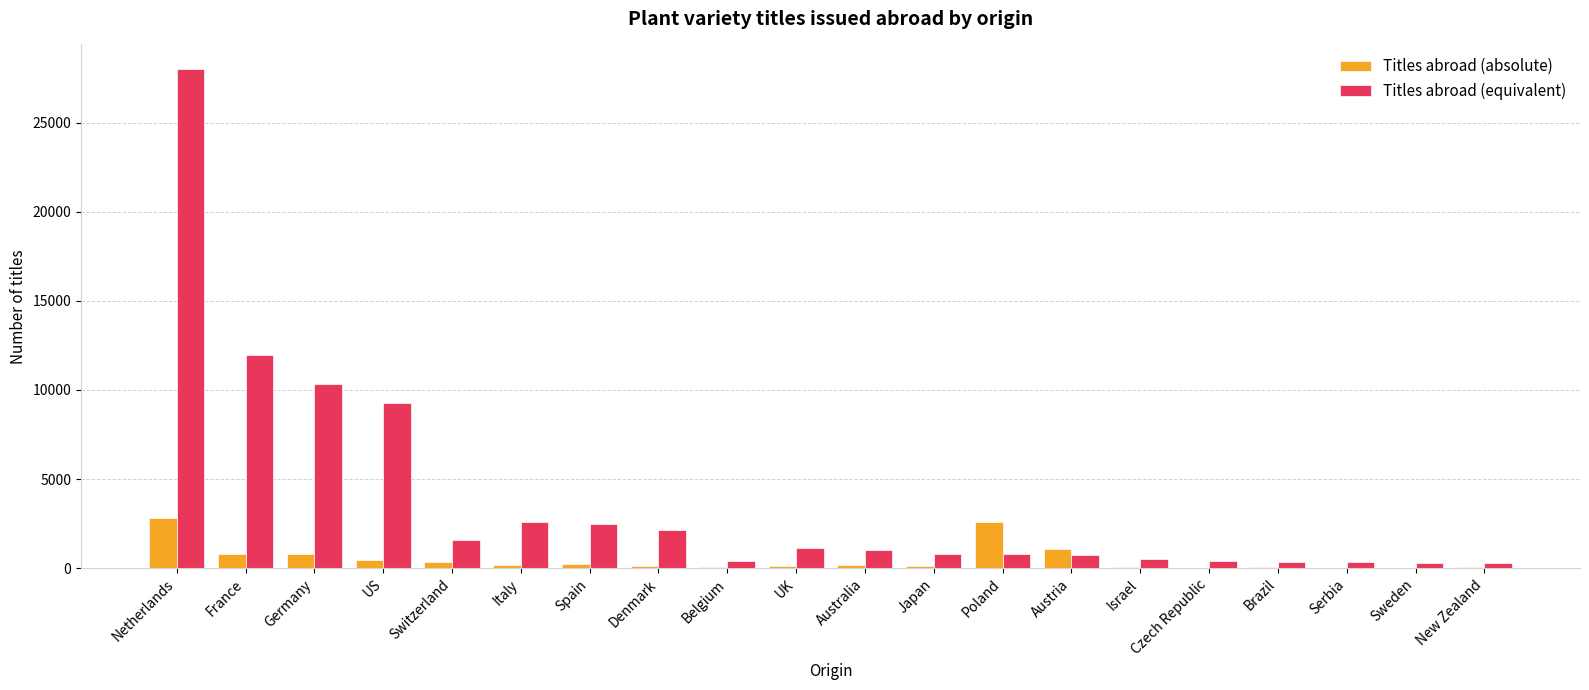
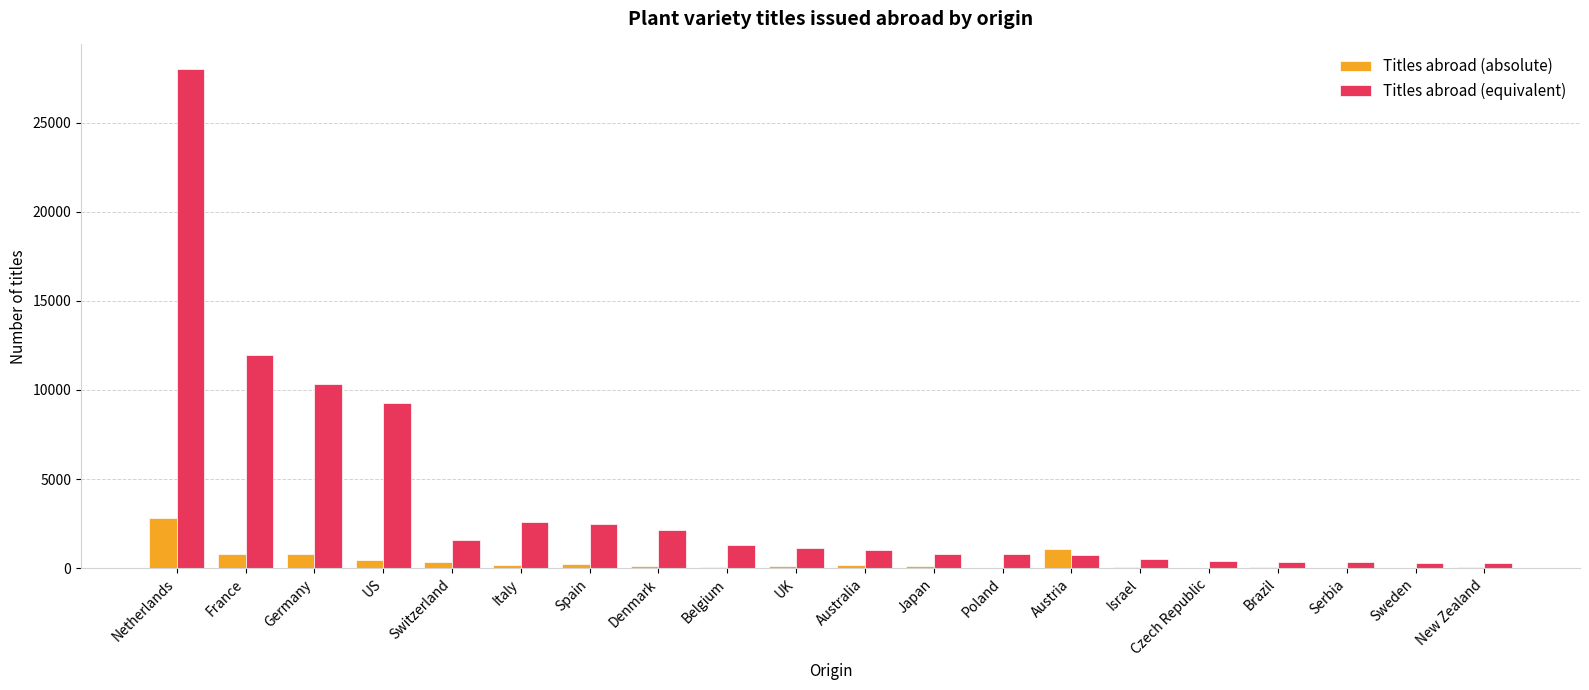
Titles abroad (equivalent), Belgium: 400 -> 1300
Titles abroad (absolute), Poland: 2600 -> 0
